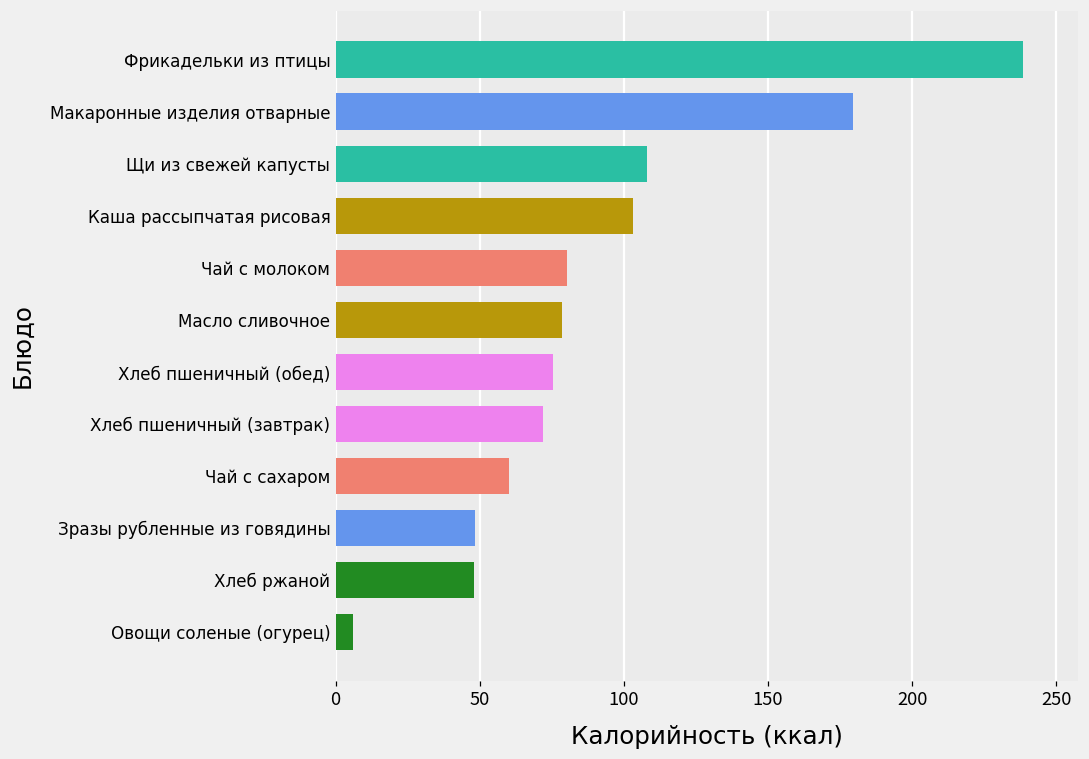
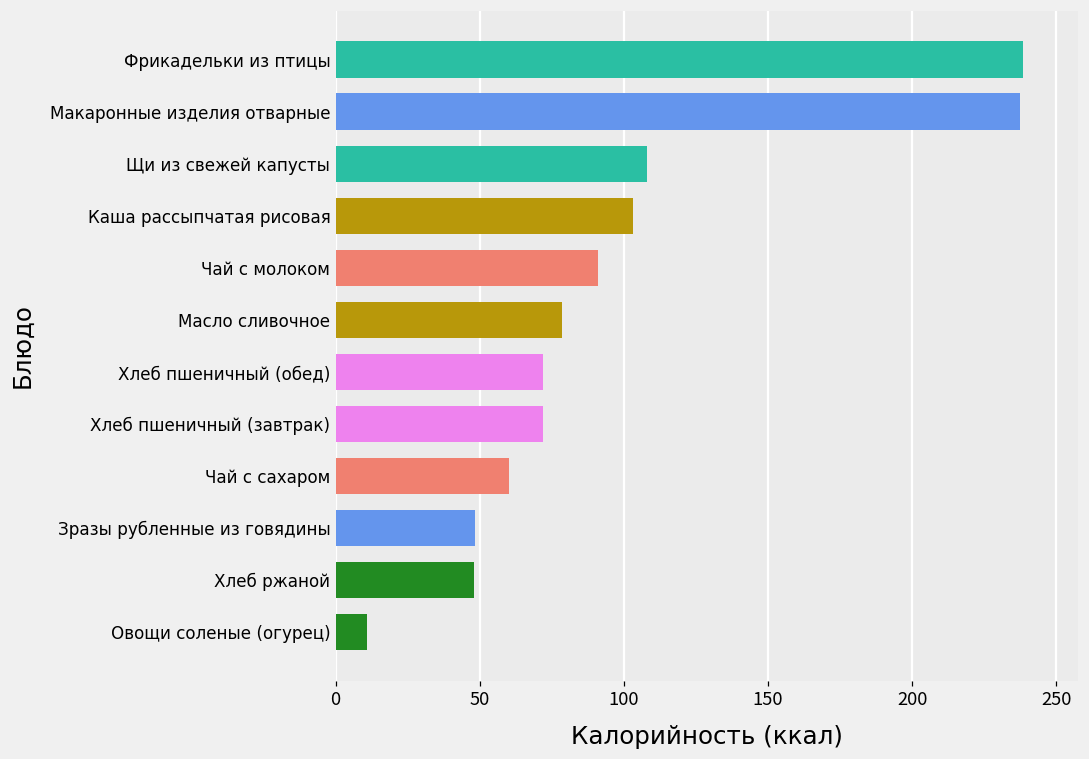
Макаронные изделия отварные: 179 -> 237
Чай с молоком: 80 -> 91
Хлеб пшеничный (обед): 75 -> 72
Овощи соленые (огурец): 6 -> 11
